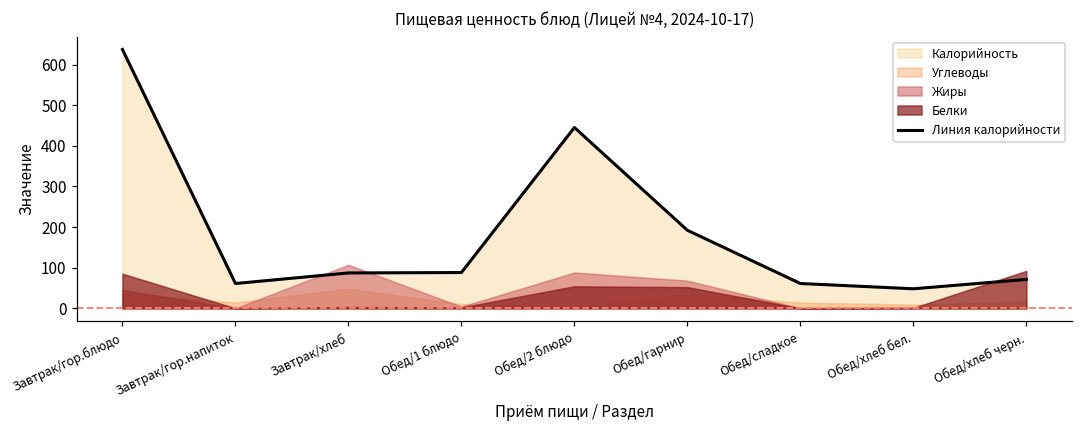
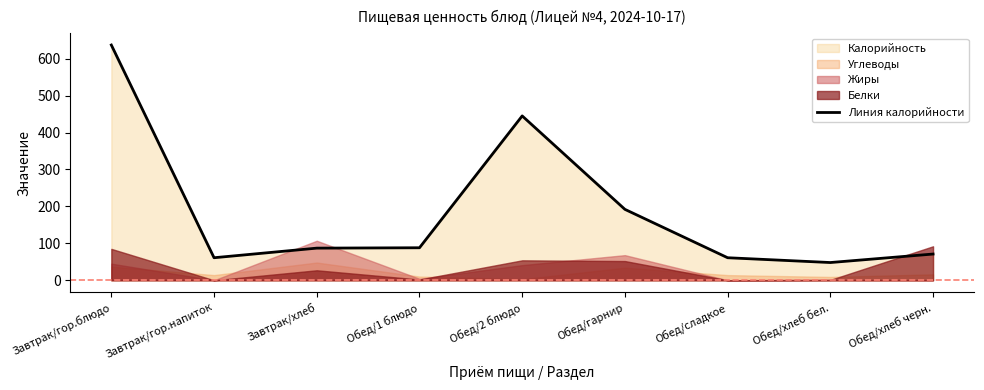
Белки, Завтрак/хлеб: 0 -> 30
Жиры, Обед/2 блюдо: 90 -> 40
